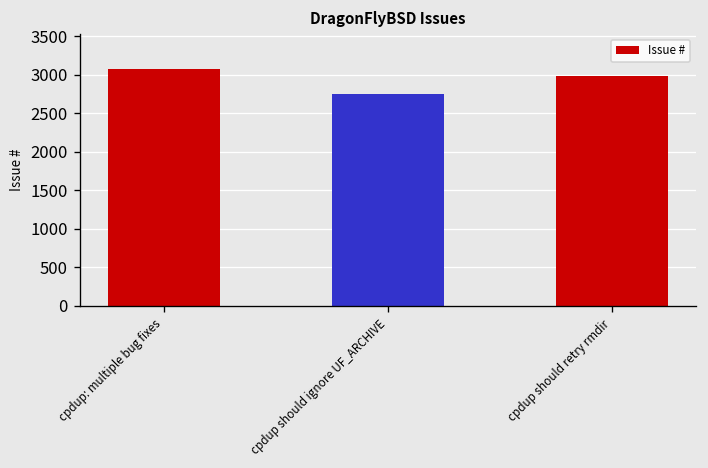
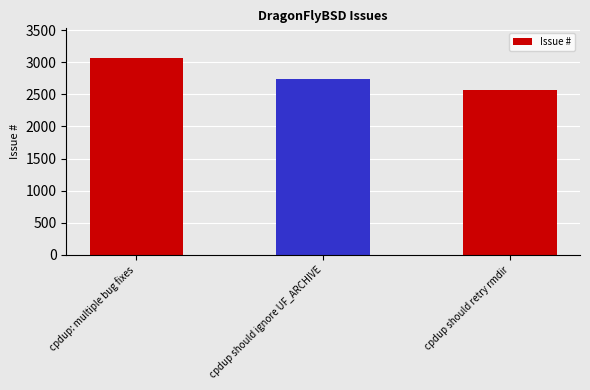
cpdup should retry rmdir: 3000 -> 2600
